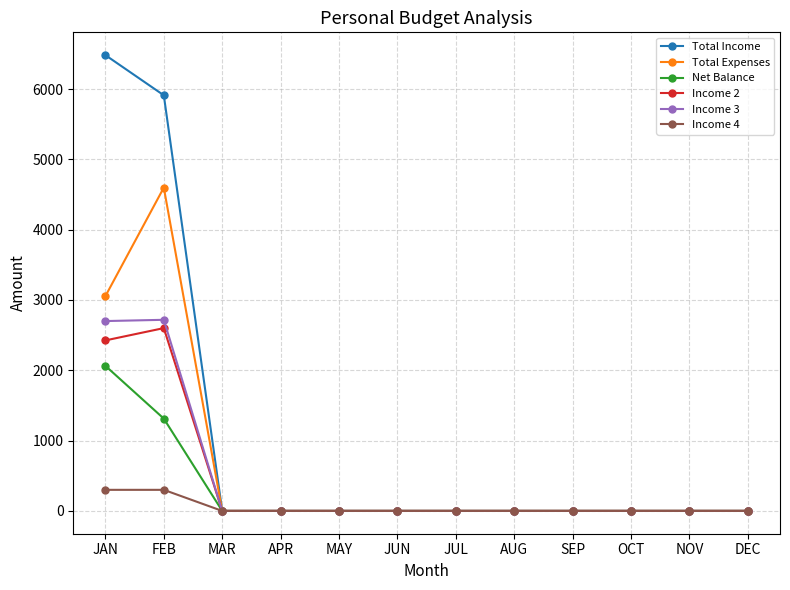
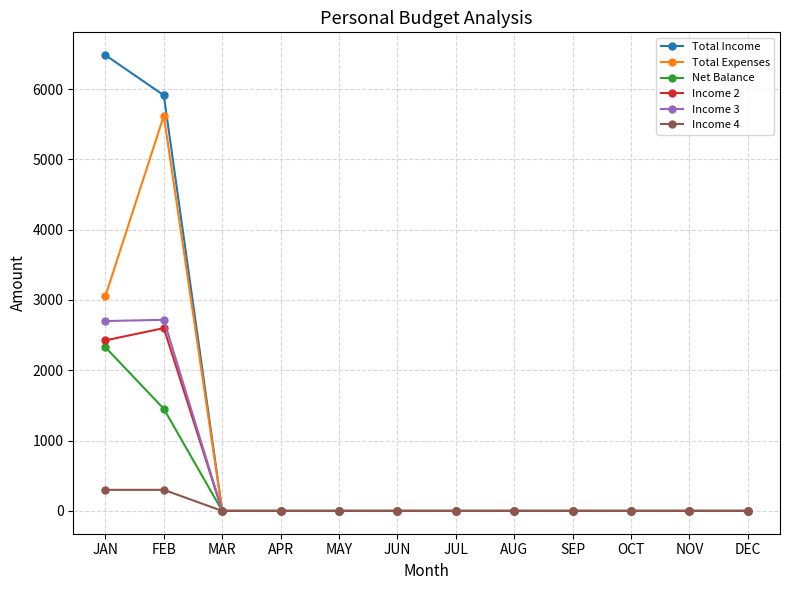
Net Balance, JAN: 2100 -> 2300
Total Expenses, FEB: 4600 -> 5600
Net Balance, FEB: 1300 -> 1500
